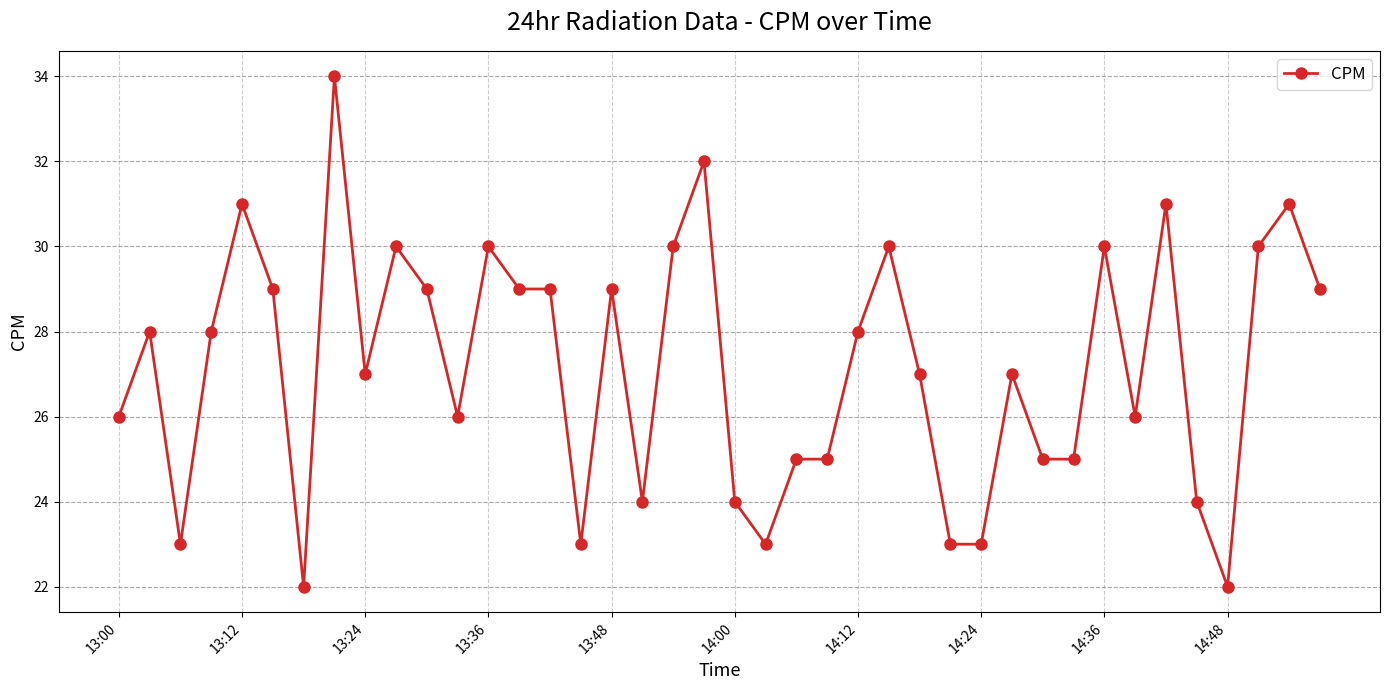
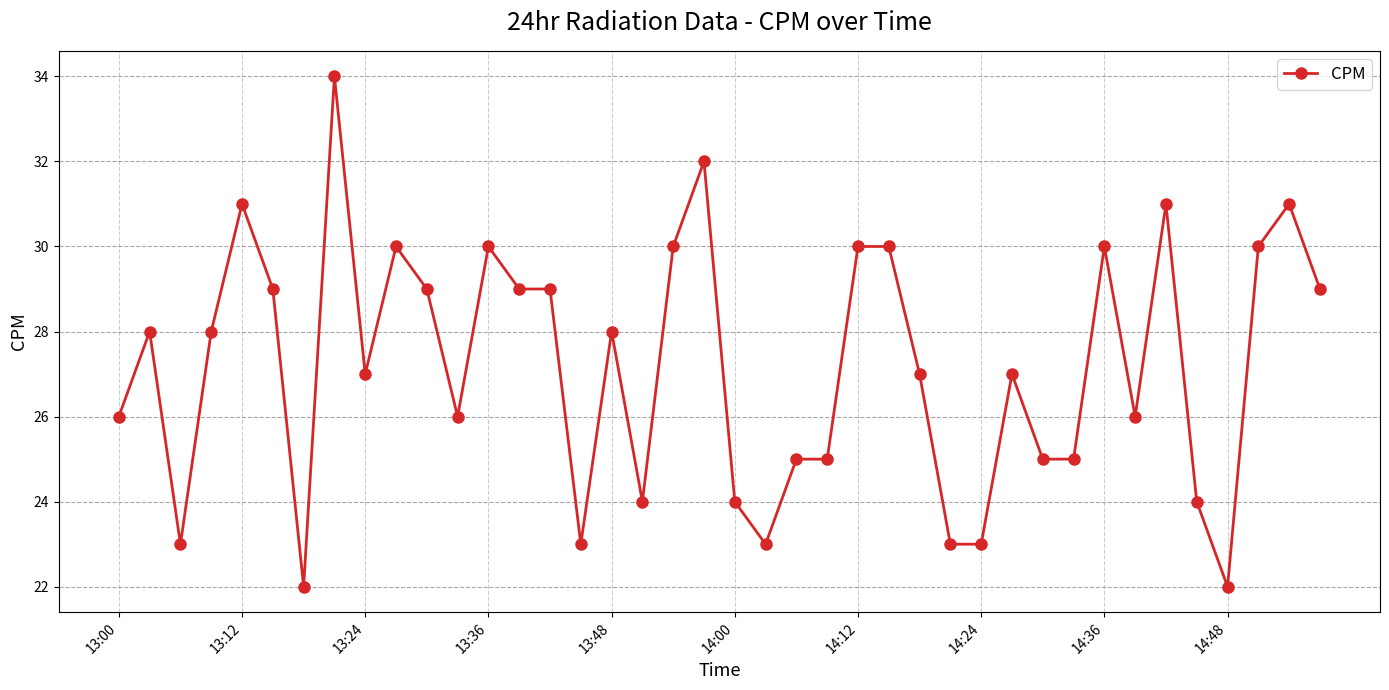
13:48: 29 -> 28
14:12: 28 -> 30
